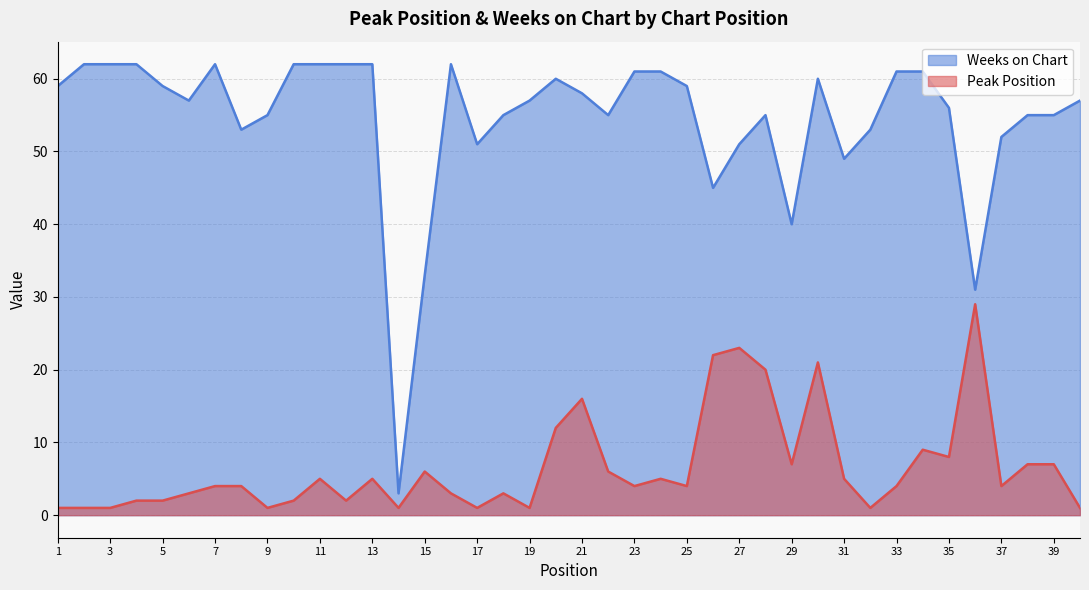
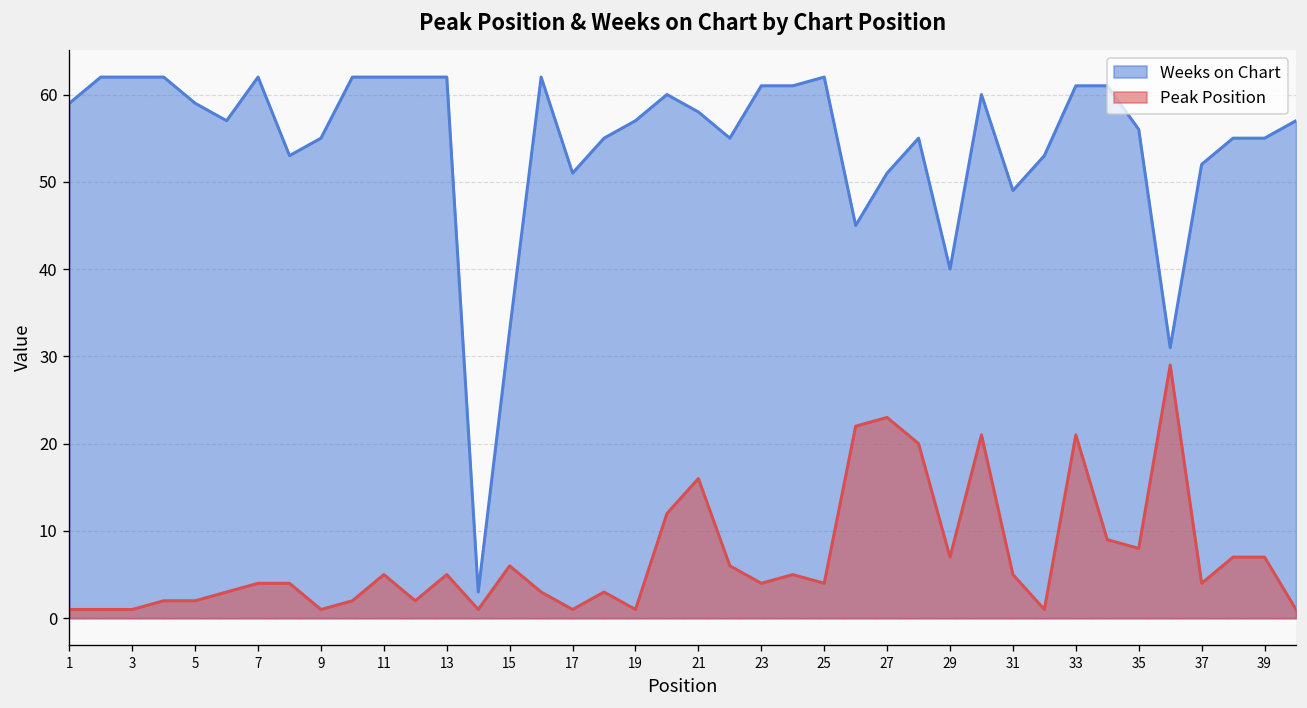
Weeks on Chart, 25: 59 -> 62
Peak Position, 33: 4 -> 21
